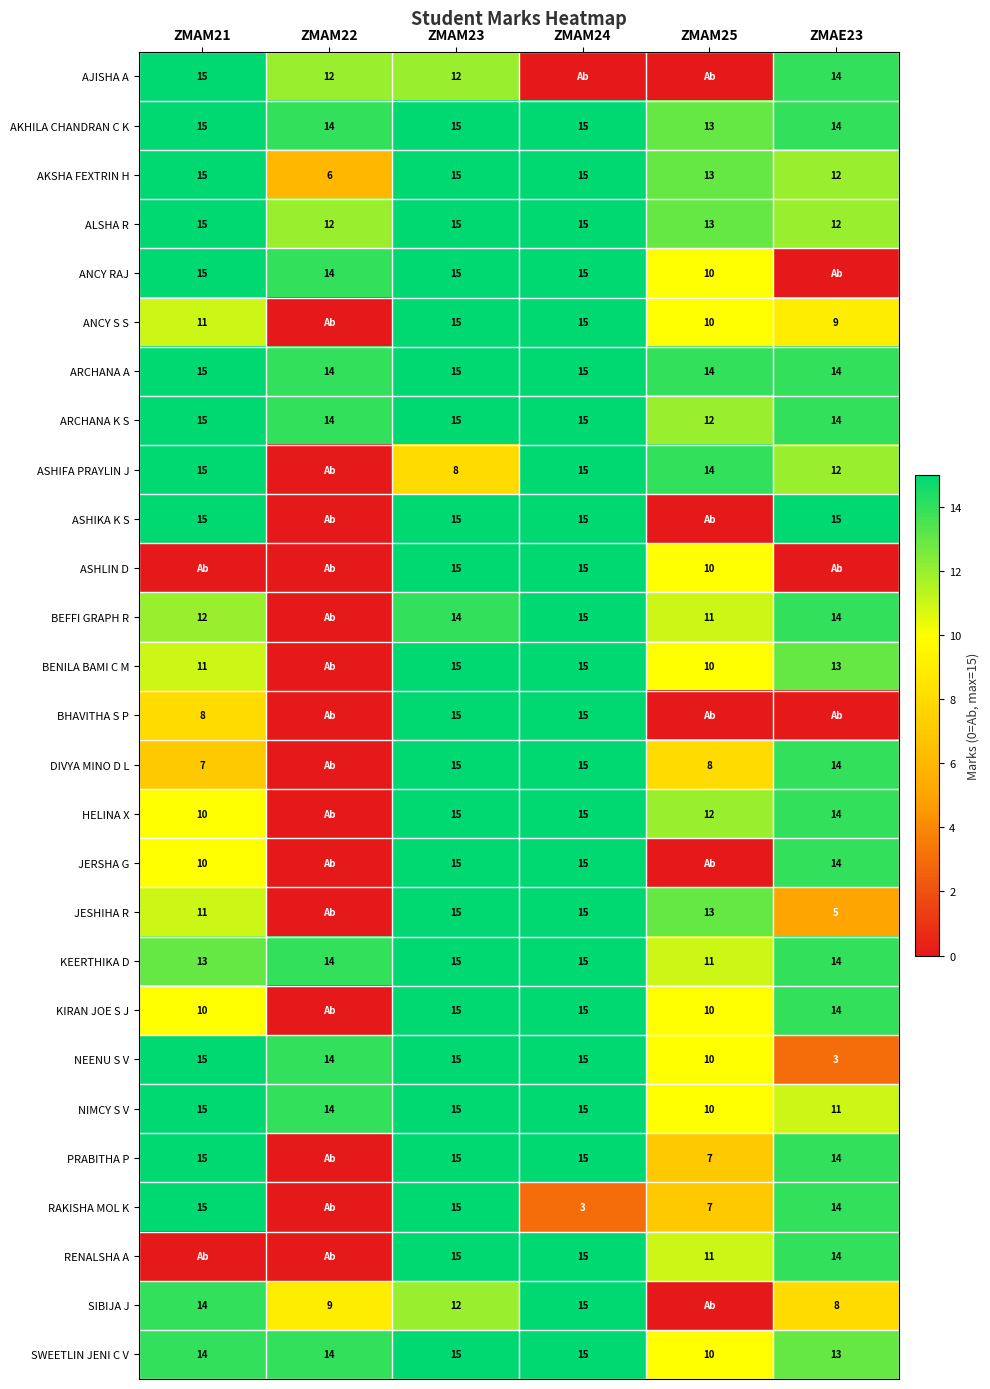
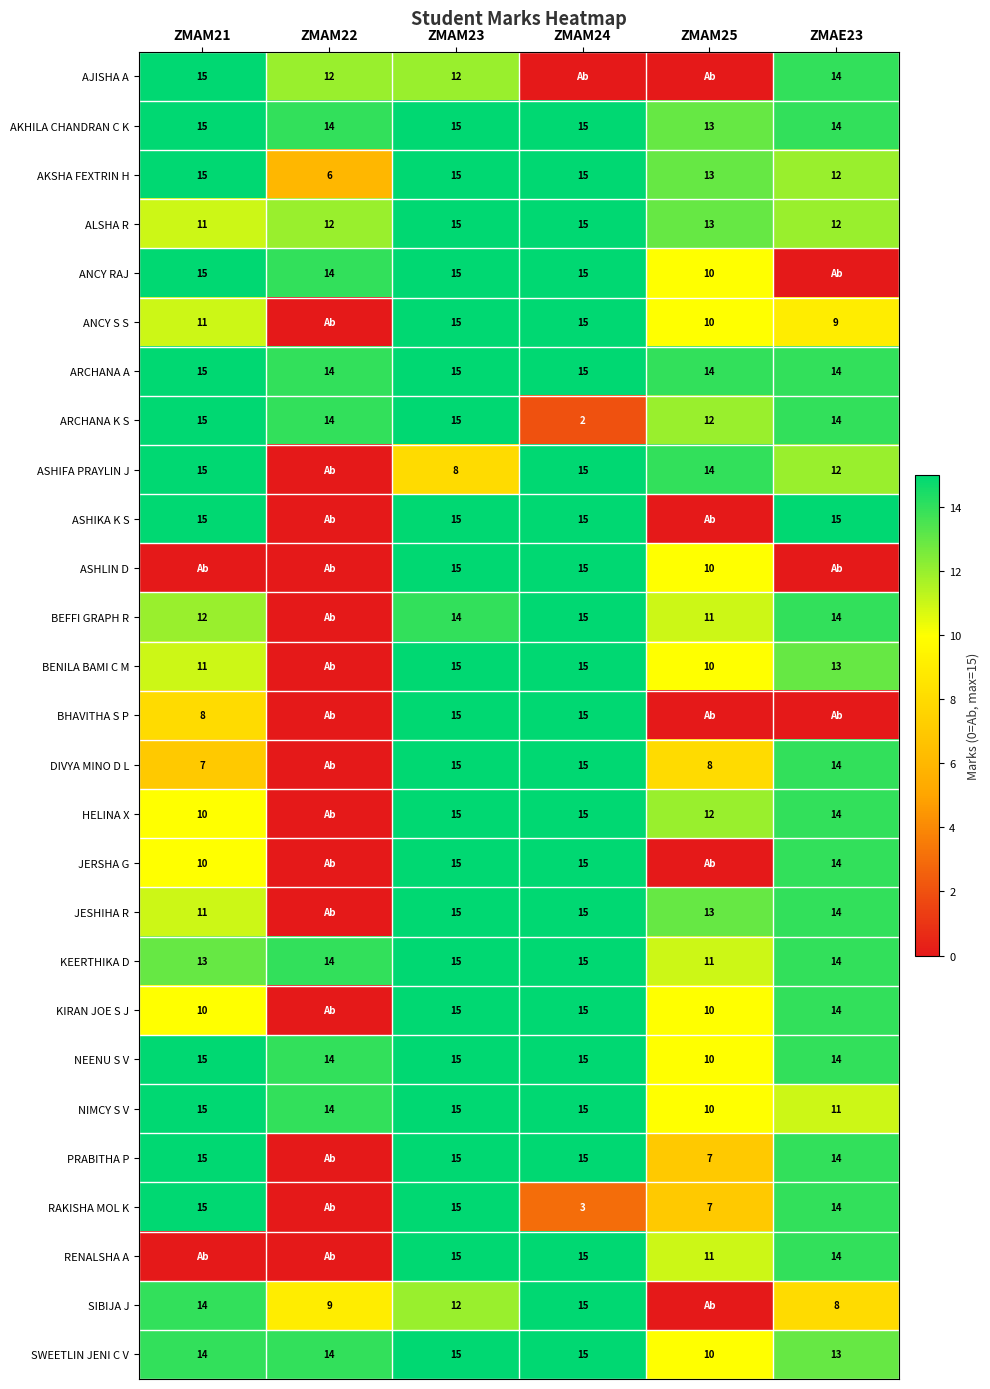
ALSHA R, ZMAM21: 15 -> 11
ARCHANA K S, ZMAM24: 15 -> 2
JESHIHA R, ZMAE23: 5 -> 14
NEENU S V, ZMAE23: 3 -> 14
